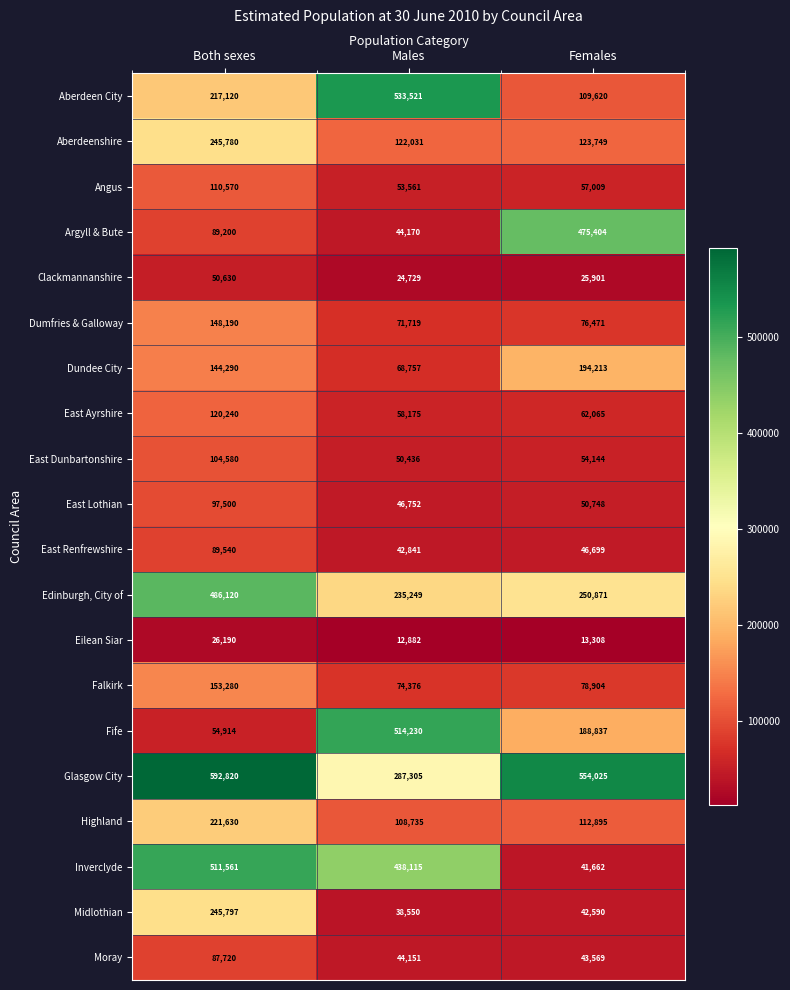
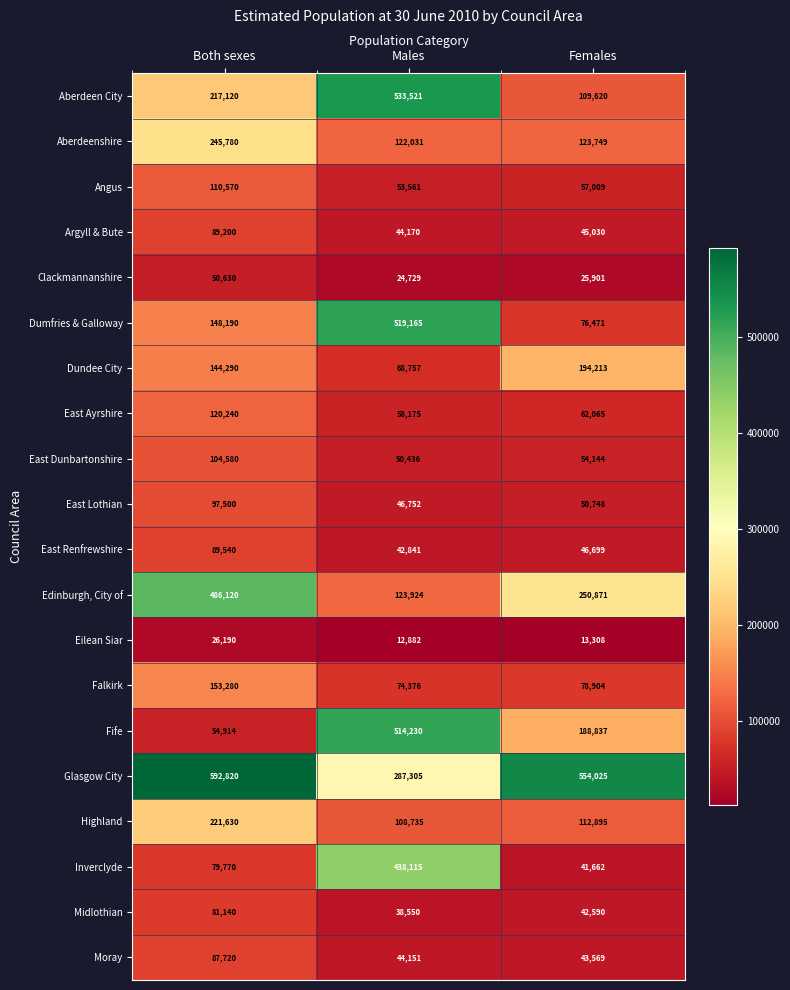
Argyll & Bute, Females: 475,404 -> 45,030
Dumfries & Galloway, Males: 71,719 -> 519,165
Edinburgh, City of, Males: 235,249 -> 123,924
Inverclyde, Both sexes: 511,561 -> 79,770
Midlothian, Both sexes: 245,797 -> 81,140
